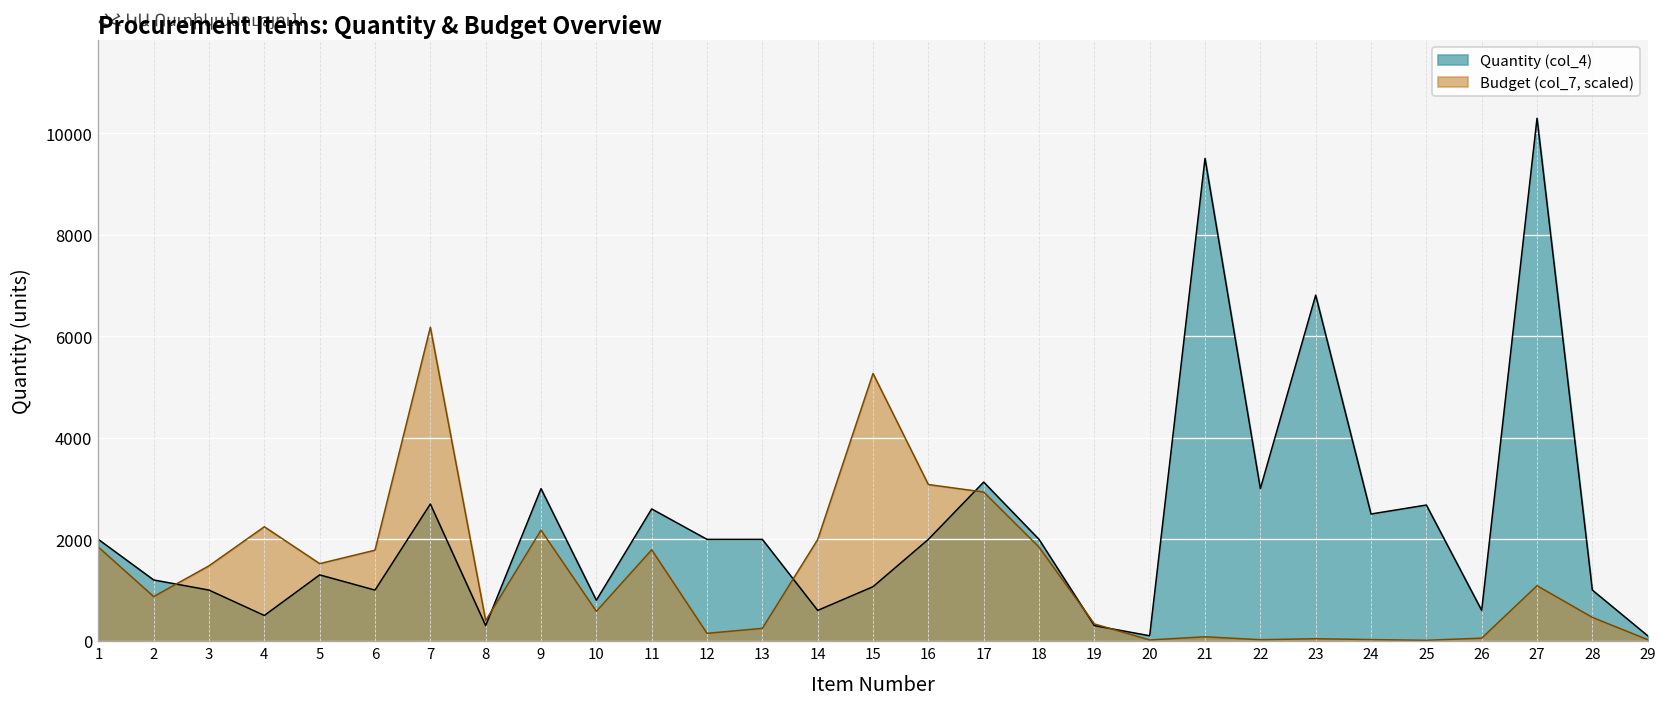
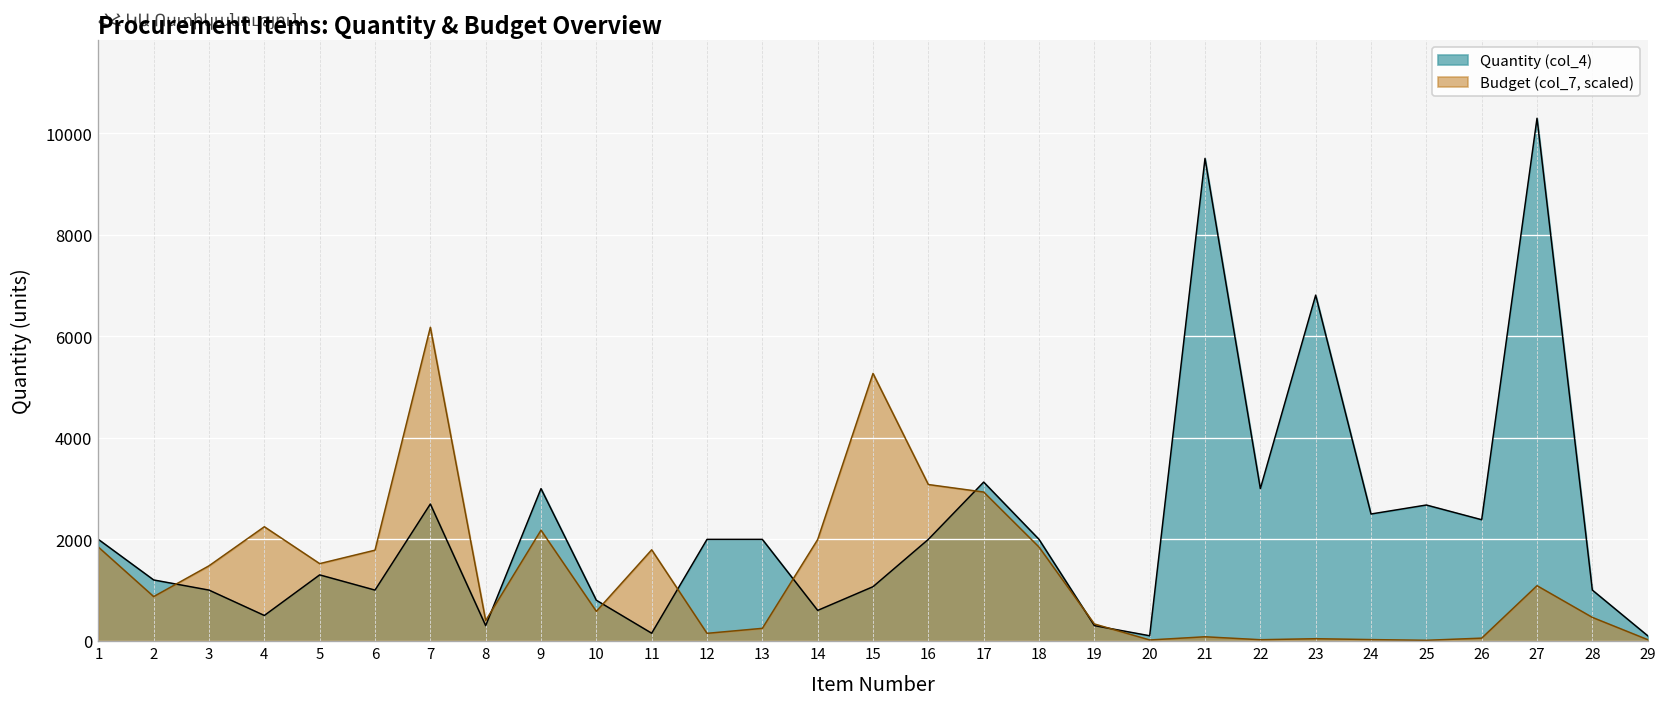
Quantity (col_4), 11: 2600 -> 200
Quantity (col_4), 26: 600 -> 2400
